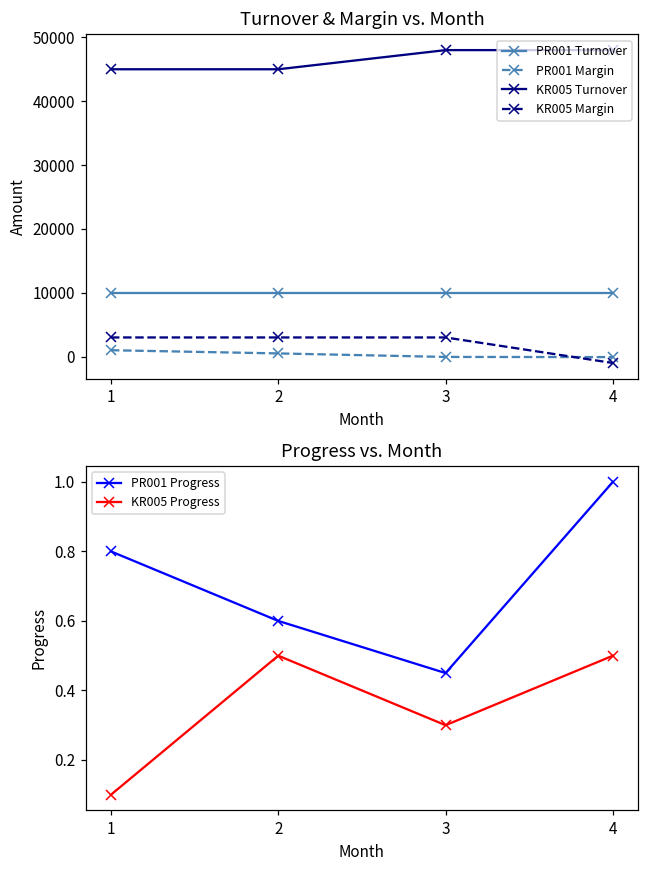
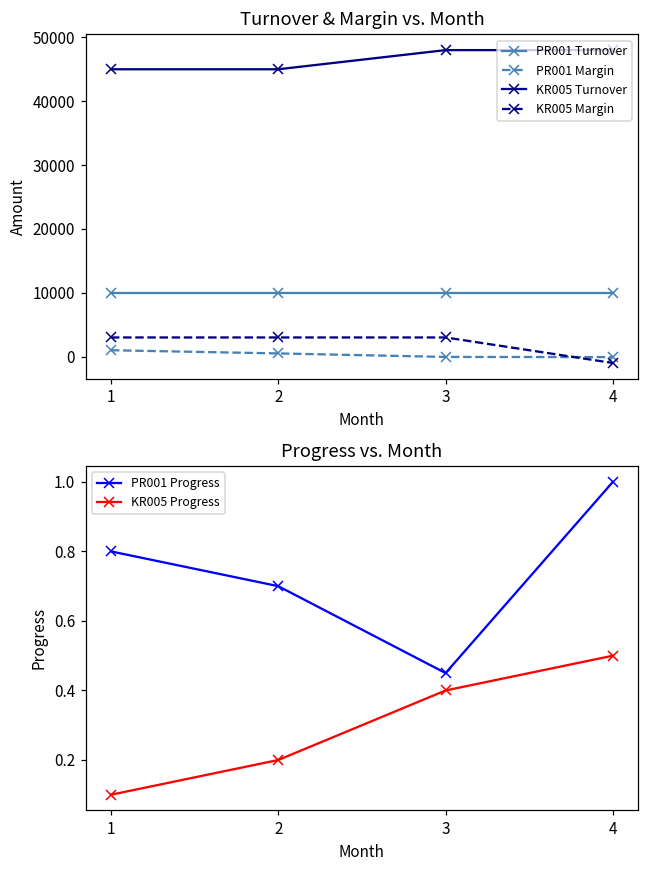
Progress vs. Month, PR001 Progress, 2: 0.6 -> 0.7
Progress vs. Month, KR005 Progress, 2: 0.5 -> 0.2
Progress vs. Month, KR005 Progress, 3: 0.3 -> 0.4
